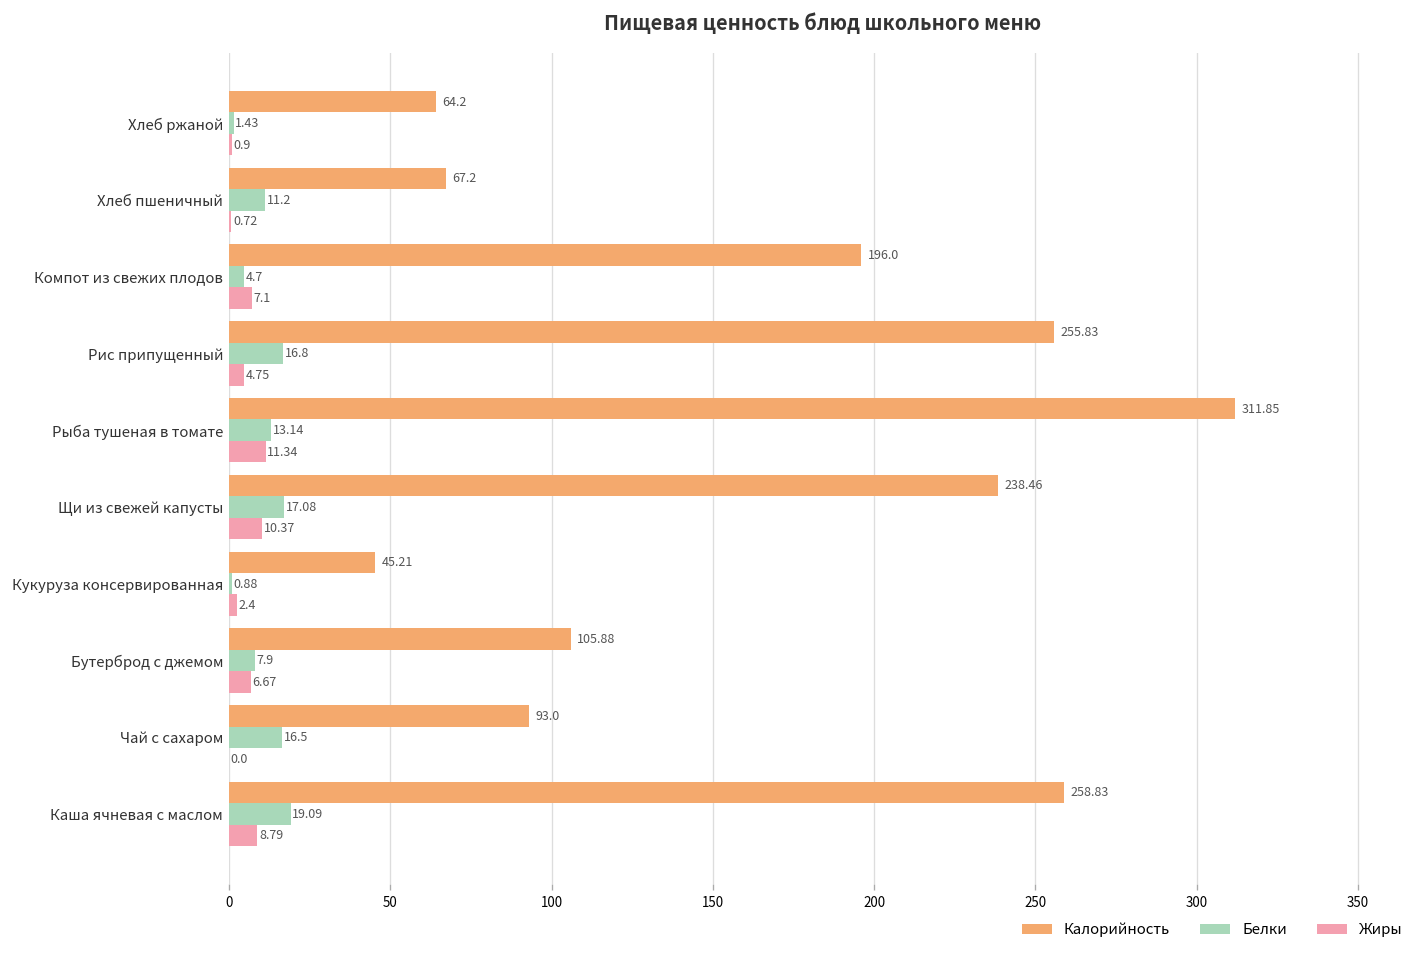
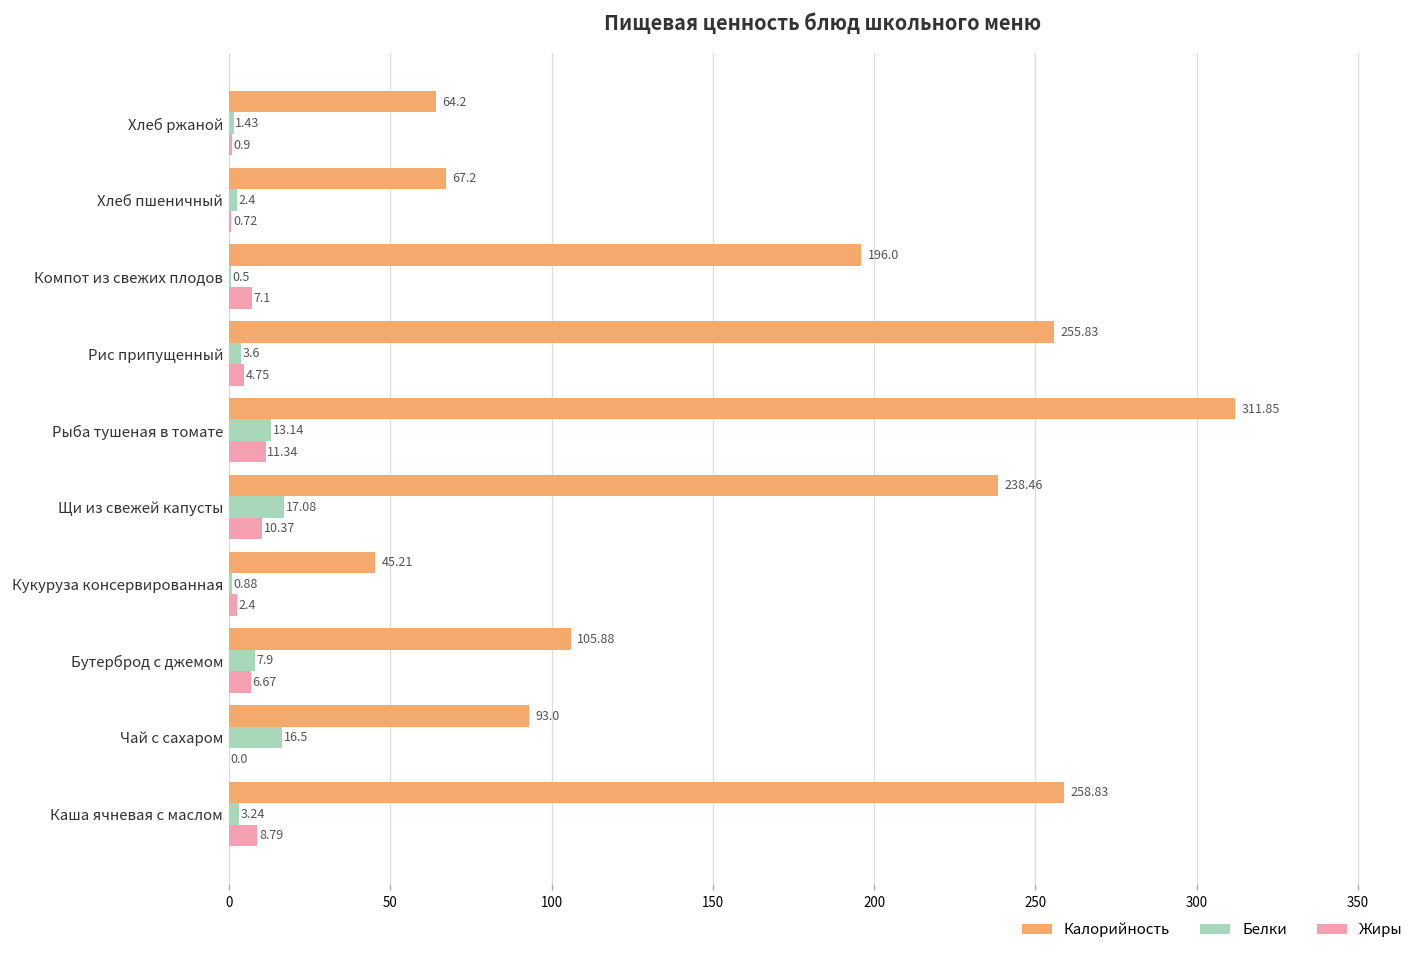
Белки, Хлеб пшеничный: 11.2 -> 2.4
Белки, Компот из свежих плодов: 4.7 -> 0.5
Белки, Рис припущенный: 16.8 -> 3.6
Белки, Каша ячневая с маслом: 19.09 -> 3.24
